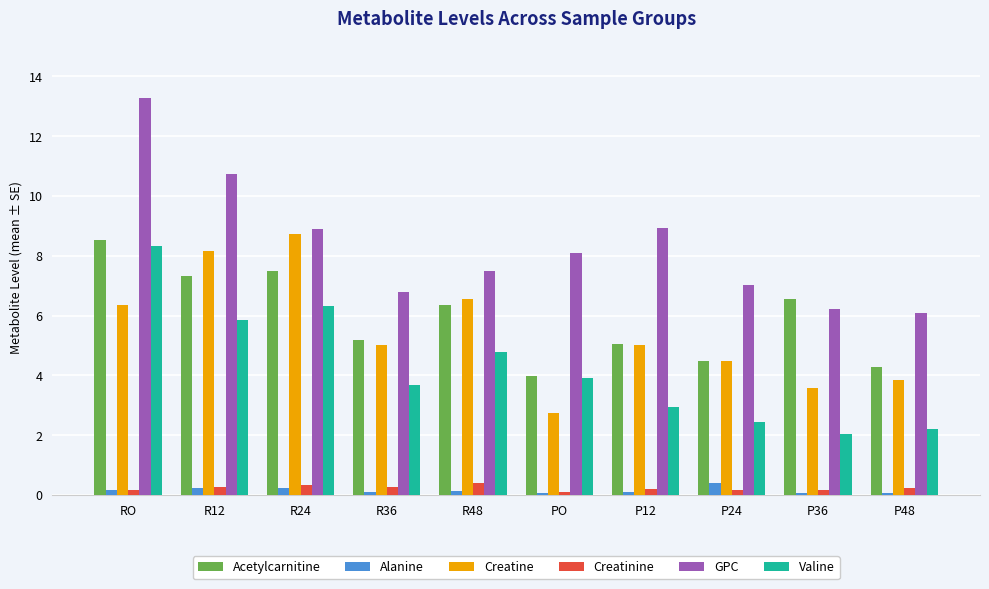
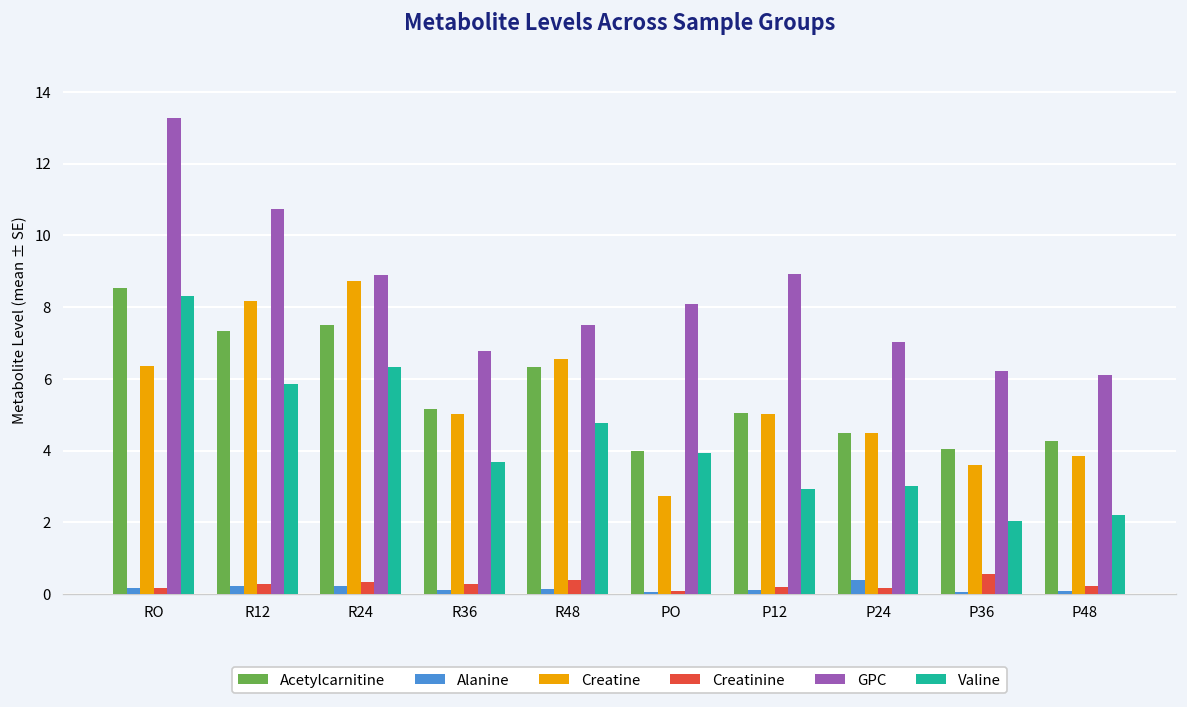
Valine, P24: 2.4 -> 3.0
Acetylcarnitine, P36: 6.6 -> 4.0
Creatinine, P36: 0.2 -> 0.6
